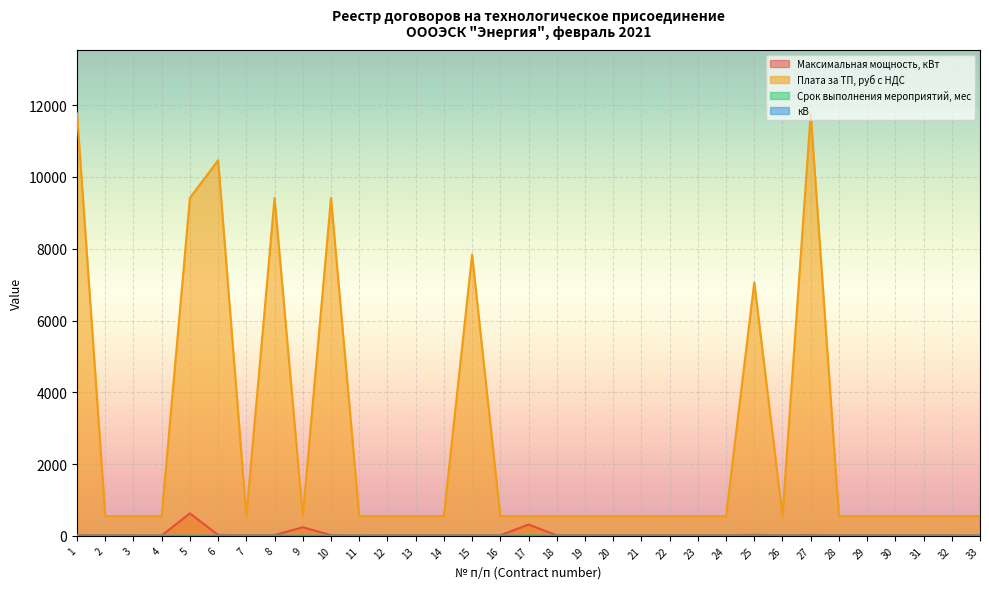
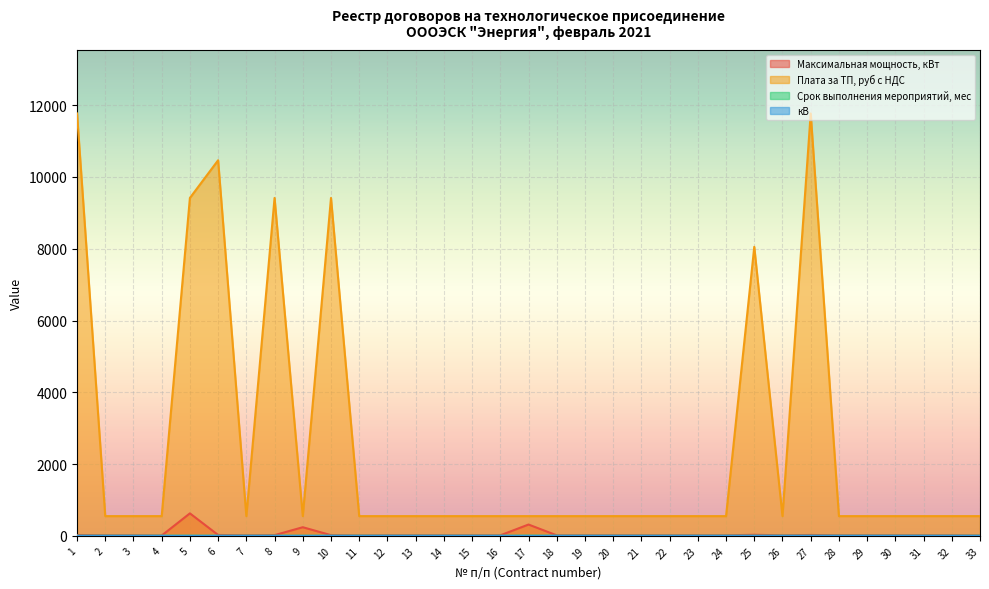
Плата за ТП, руб с НДС, 15: 7800 -> 600
Плата за ТП, руб с НДС, 25: 7100 -> 8100
